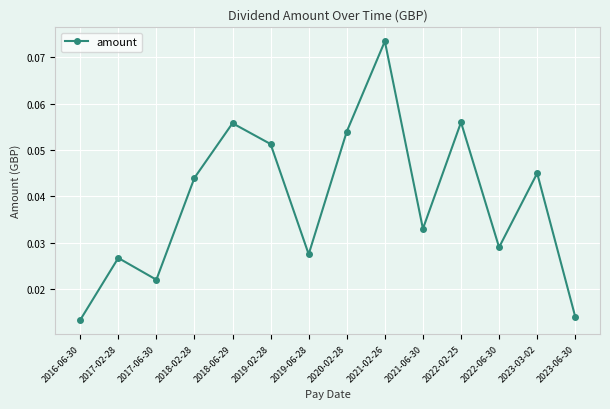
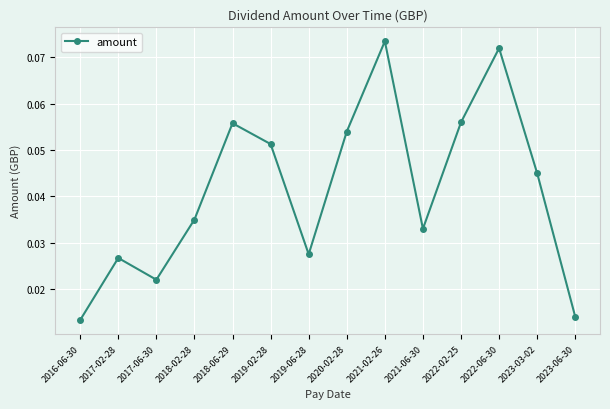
2018-02-28: 0.044 -> 0.035
2022-06-30: 0.029 -> 0.072
